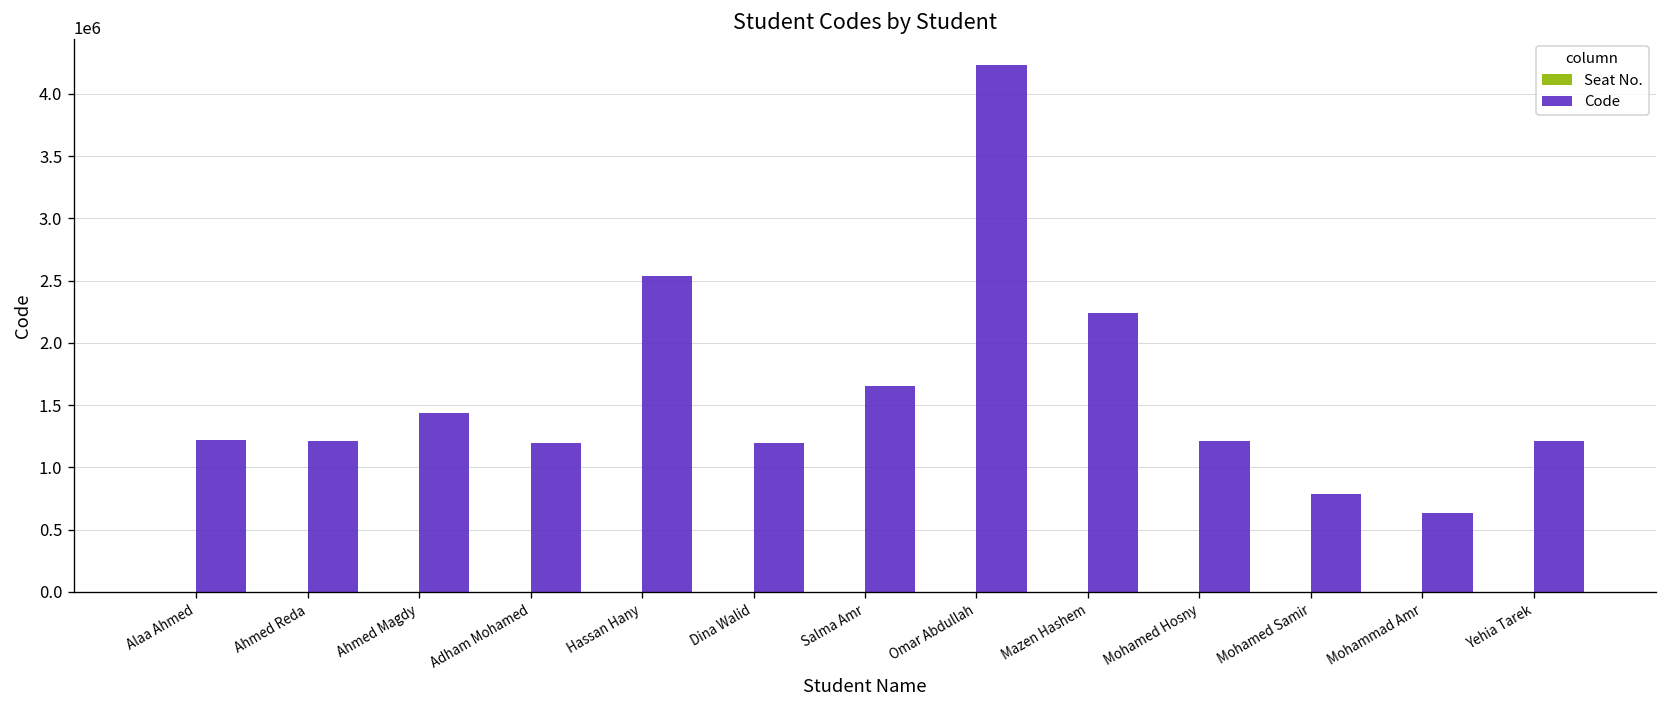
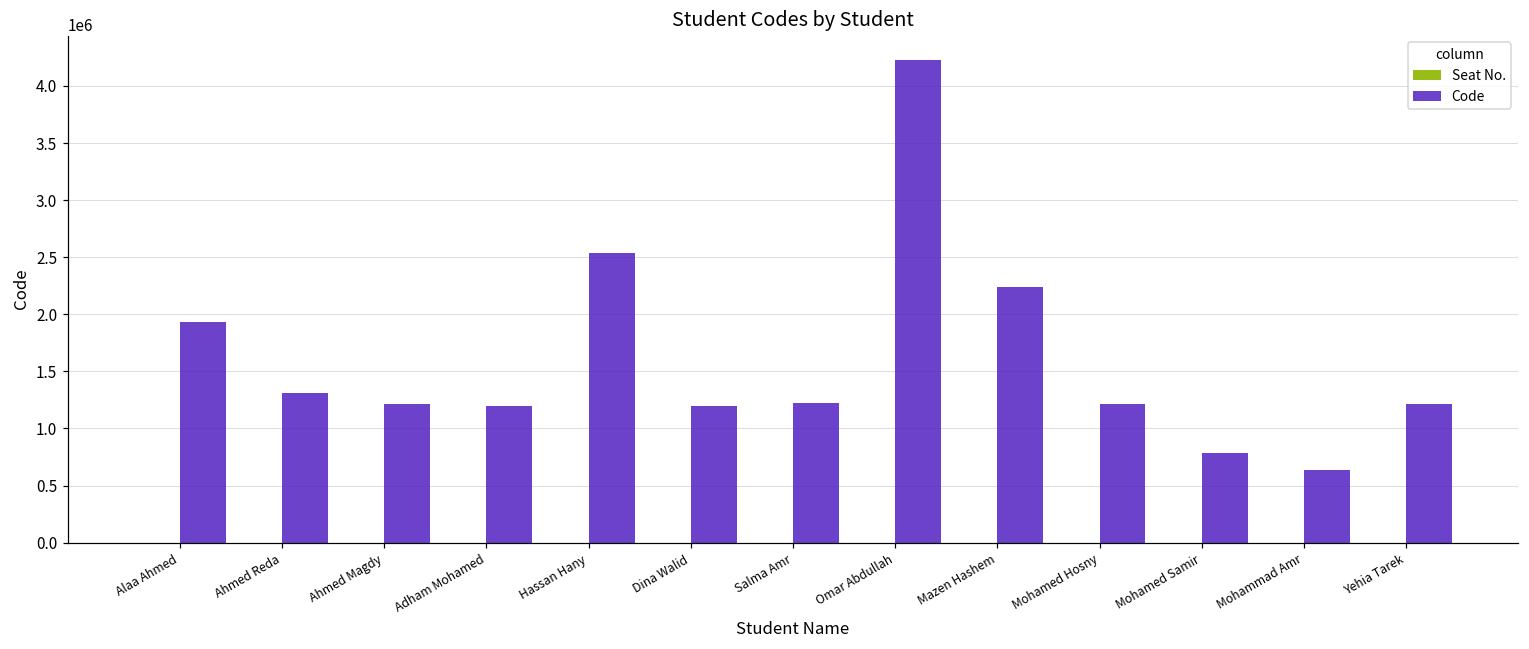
Code, Alaa Ahmed: 1220000 -> 1930000
Code, Ahmed Reda: 1210000 -> 1310000
Code, Ahmed Magdy: 1430000 -> 1210000
Code, Salma Amr: 1660000 -> 1220000
